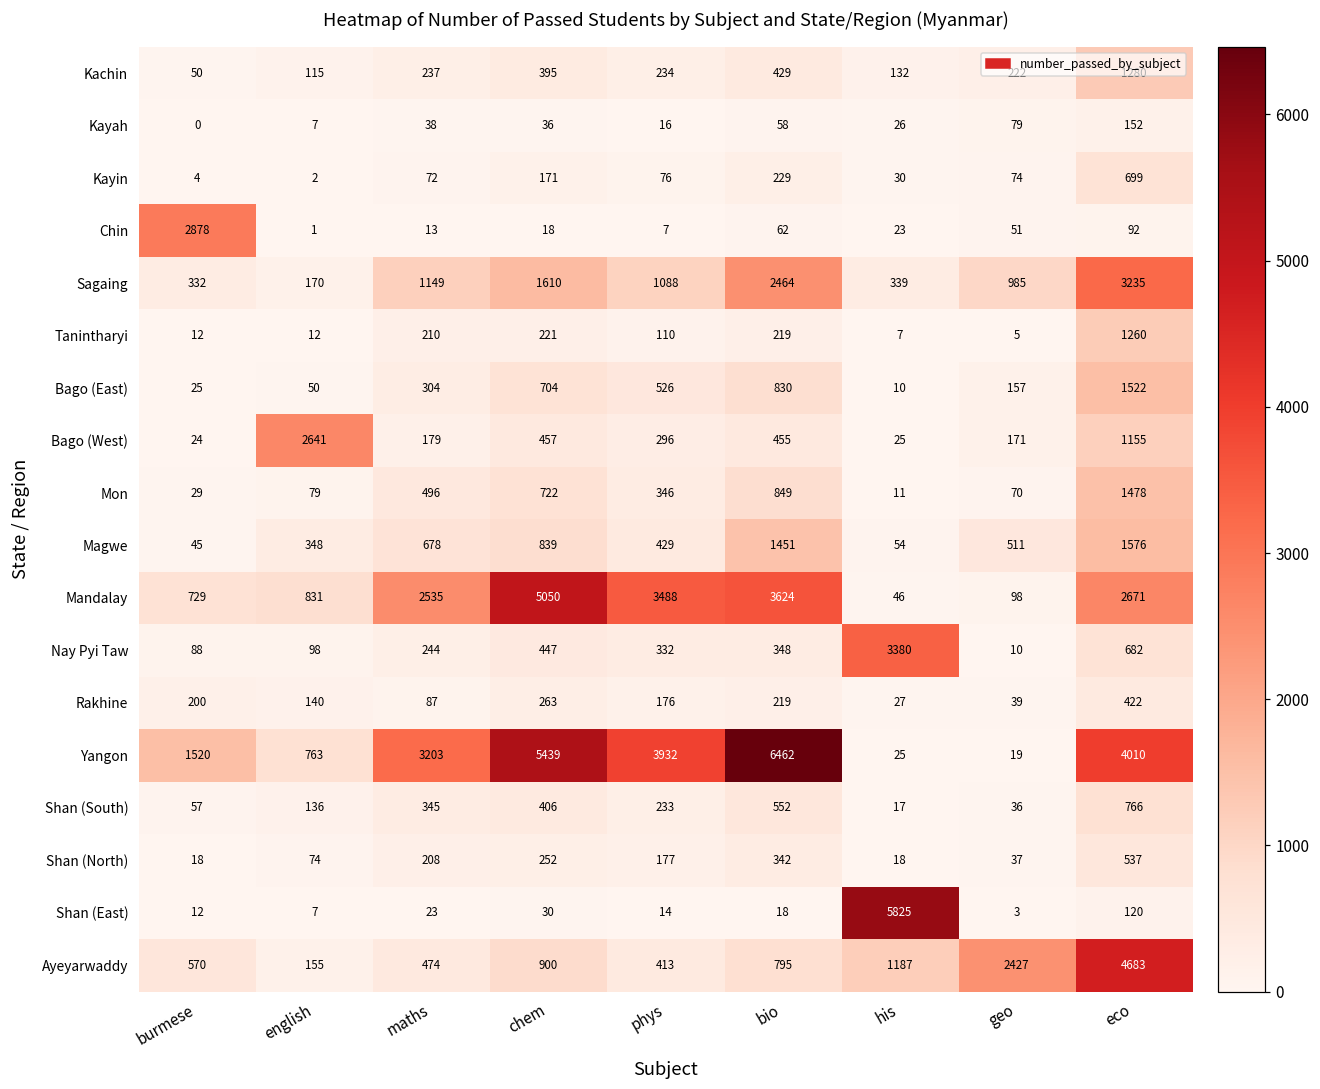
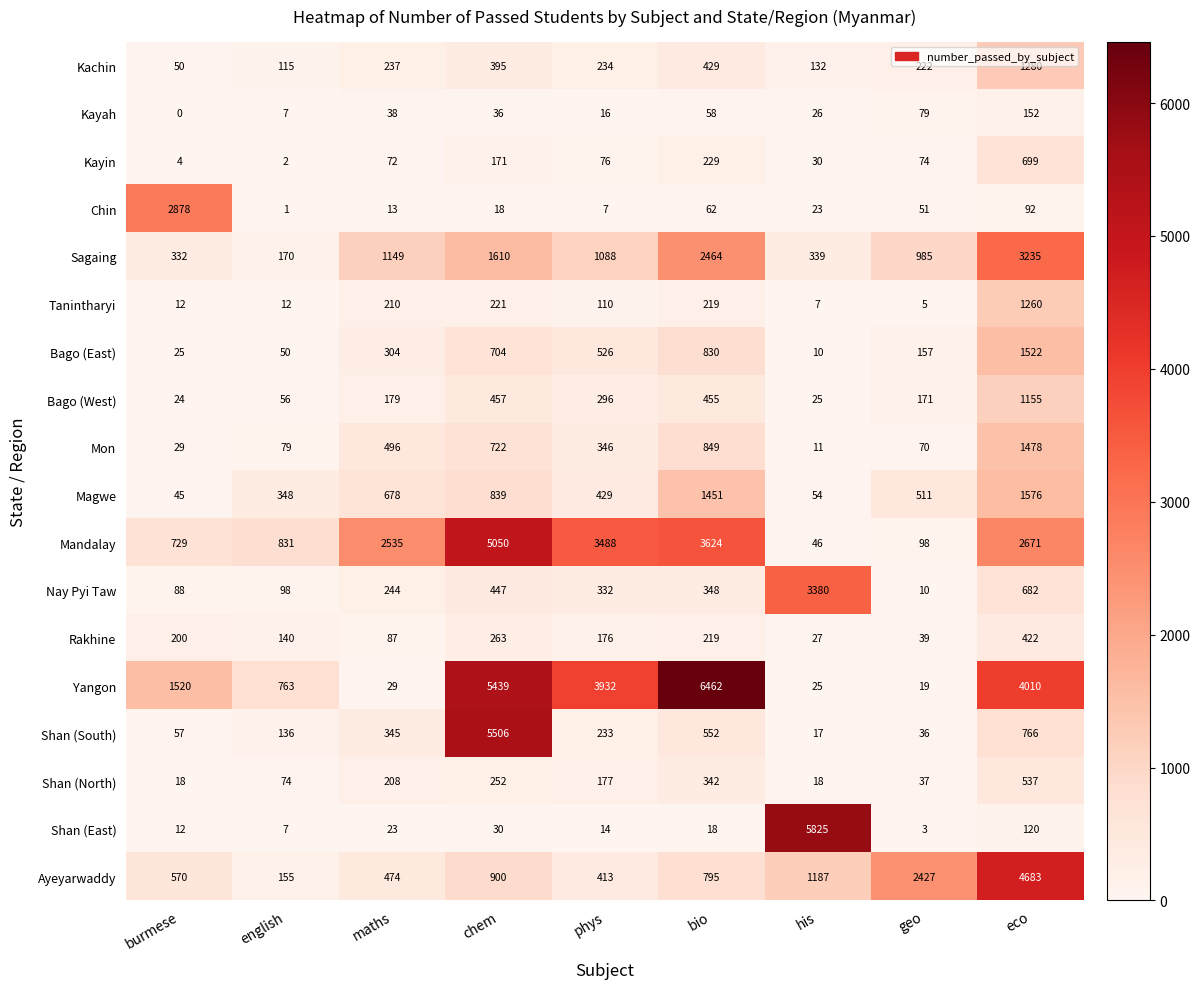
Bago (West), english: 2641 -> 56
Yangon, maths: 3203 -> 29
Shan (South), chem: 406 -> 5506
